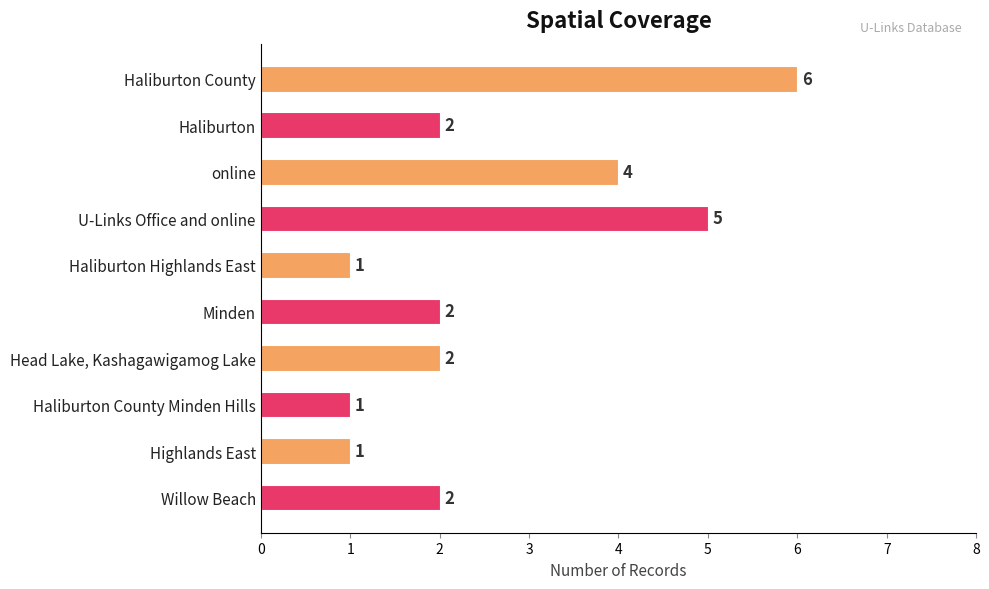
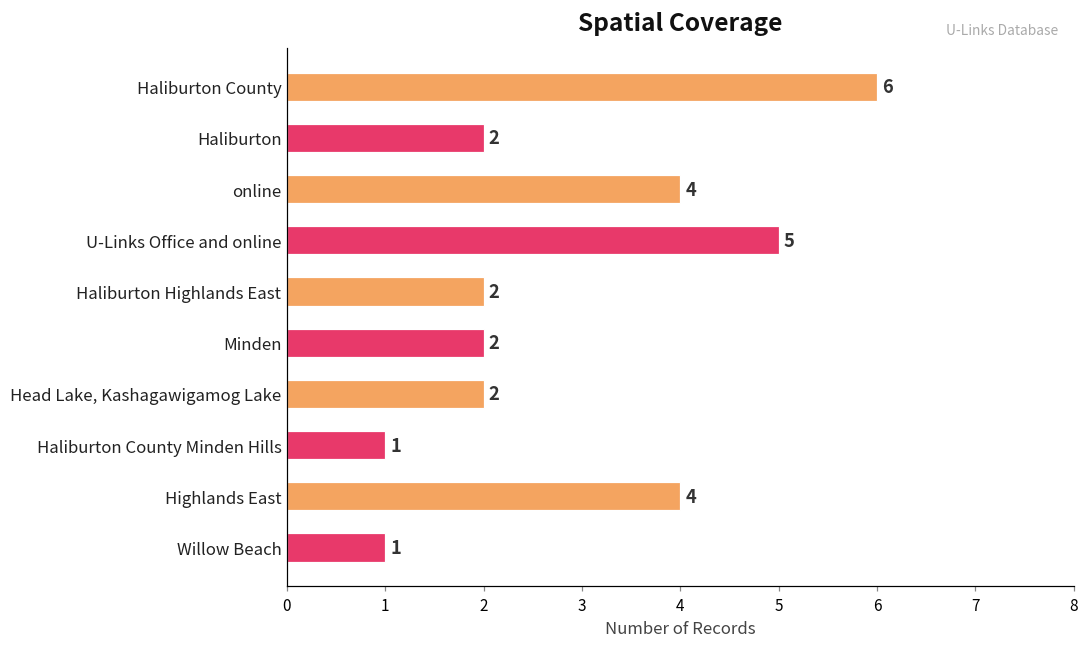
Haliburton Highlands East: 1 -> 2
Highlands East: 1 -> 4
Willow Beach: 2 -> 1
